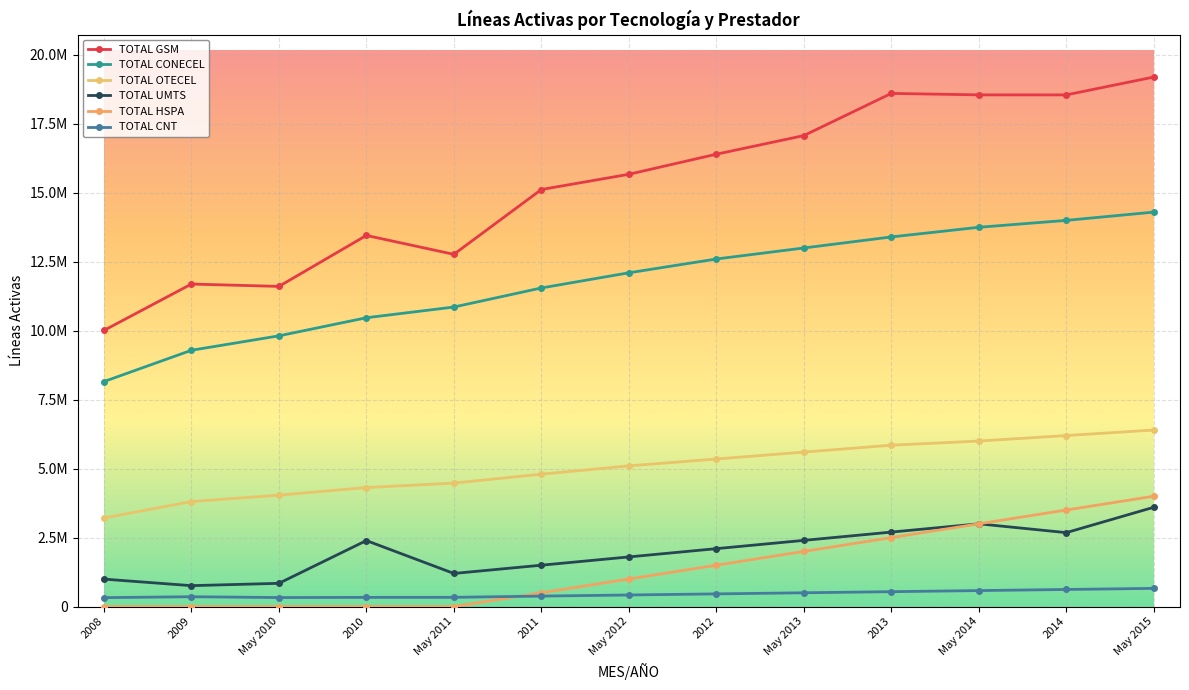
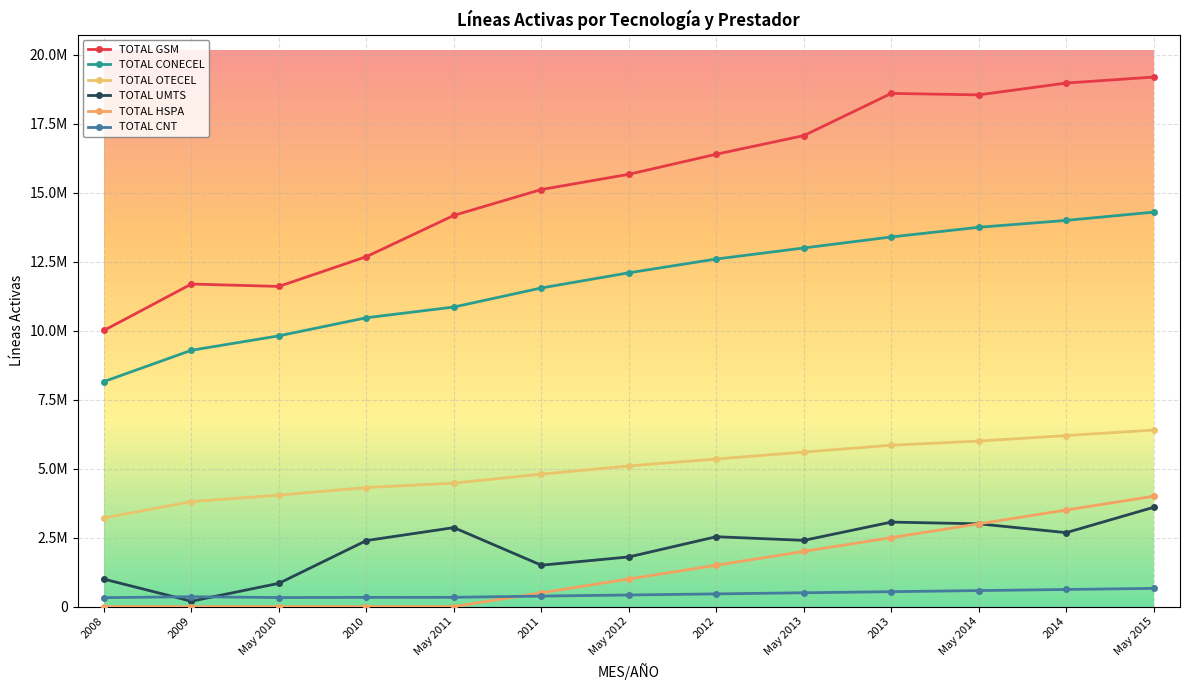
TOTAL UMTS, 2009: 800000 -> 200000
TOTAL GSM, 2010: 13500000 -> 12700000
TOTAL GSM, May 2011: 12800000 -> 14200000
TOTAL UMTS, May 2011: 1200000 -> 2900000
TOTAL UMTS, 2012: 2100000 -> 2500000
TOTAL UMTS, 2013: 2700000 -> 3100000
TOTAL GSM, 2014: 18500000 -> 19000000
